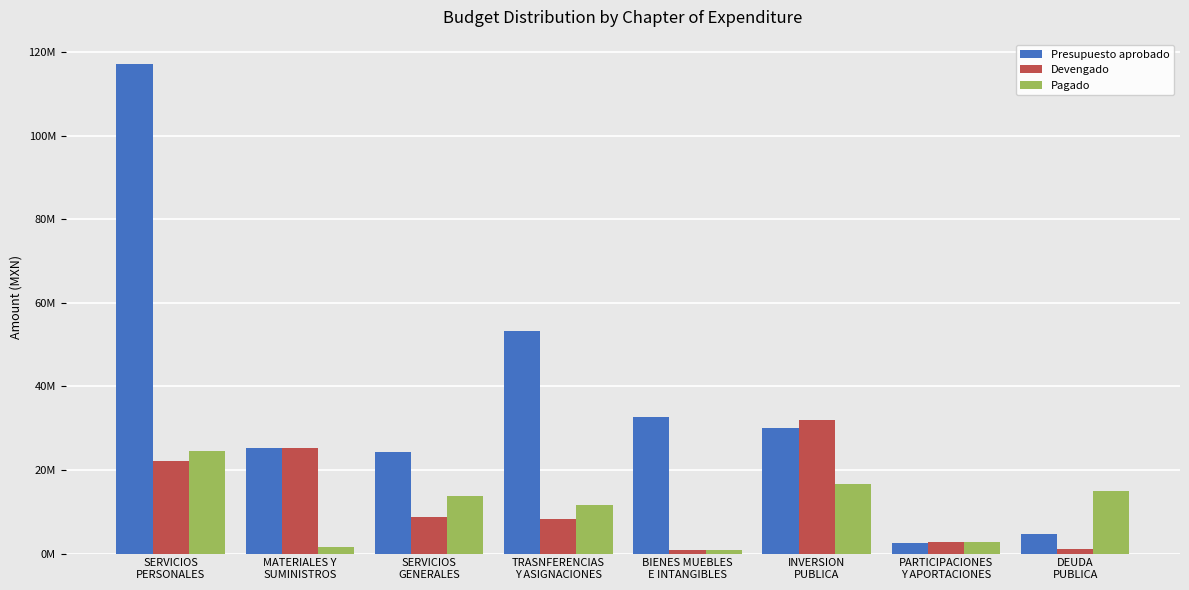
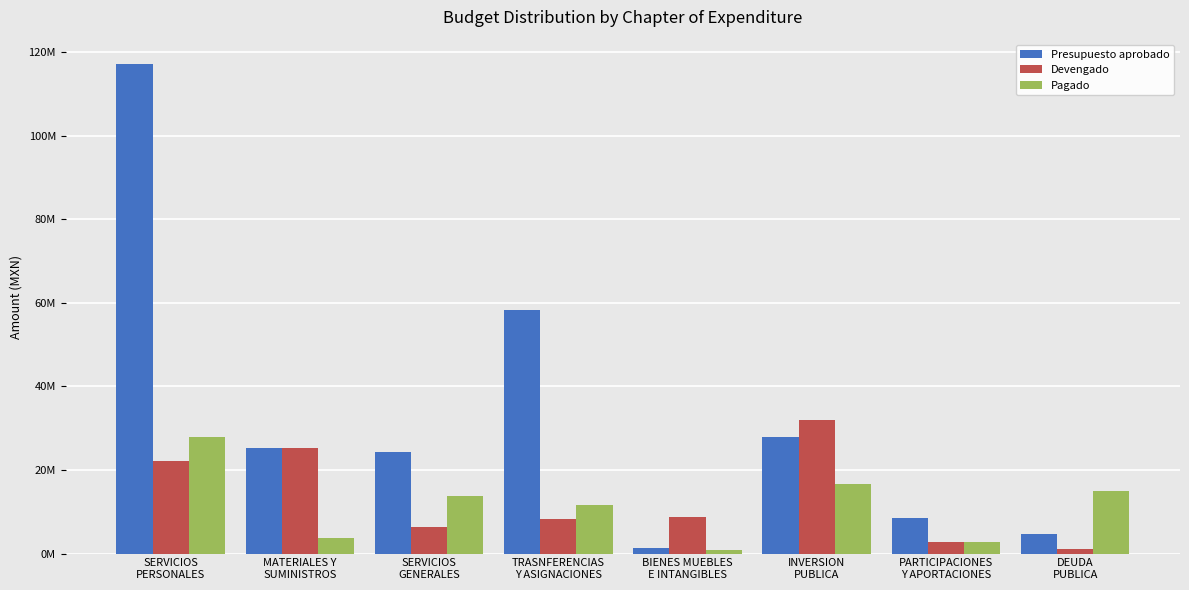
Pagado, SERVICIOS PERSONALES: 25000000 -> 28000000
Pagado, MATERIALES Y SUMINISTROS: 2000000 -> 4000000
Devengado, SERVICIOS GENERALES: 9000000 -> 6000000
Presupuesto aprobado, TRASNFERENCIAS Y ASIGNACIONES: 53000000 -> 58000000
Presupuesto aprobado, BIENES MUEBLES E INTANGIBLES: 33000000 -> 1000000
Devengado, BIENES MUEBLES E INTANGIBLES: 1000000 -> 9000000
Presupuesto aprobado, INVERSION PUBLICA: 30000000 -> 28000000
Presupuesto aprobado, PARTICIPACIONES Y APORTACIONES: 2000000 -> 9000000
